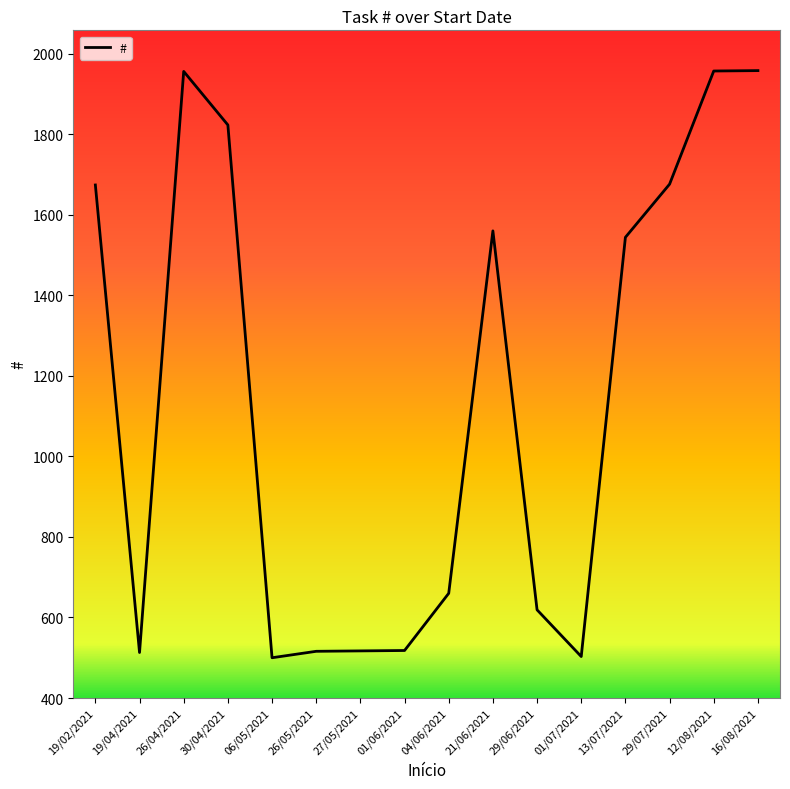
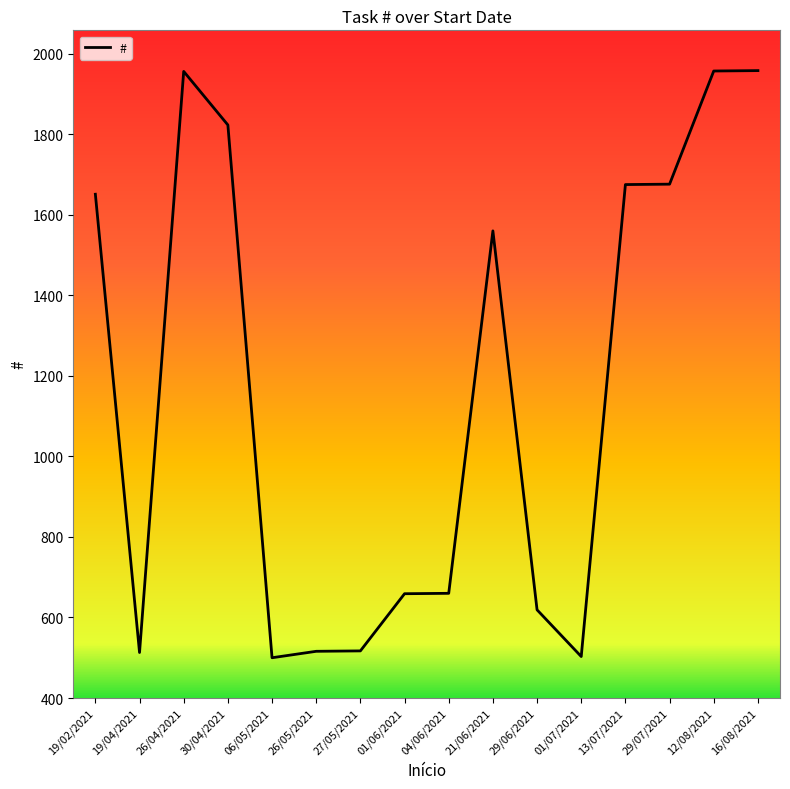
19/02/2021: 1670 -> 1650
01/06/2021: 520 -> 660
13/07/2021: 1540 -> 1680
